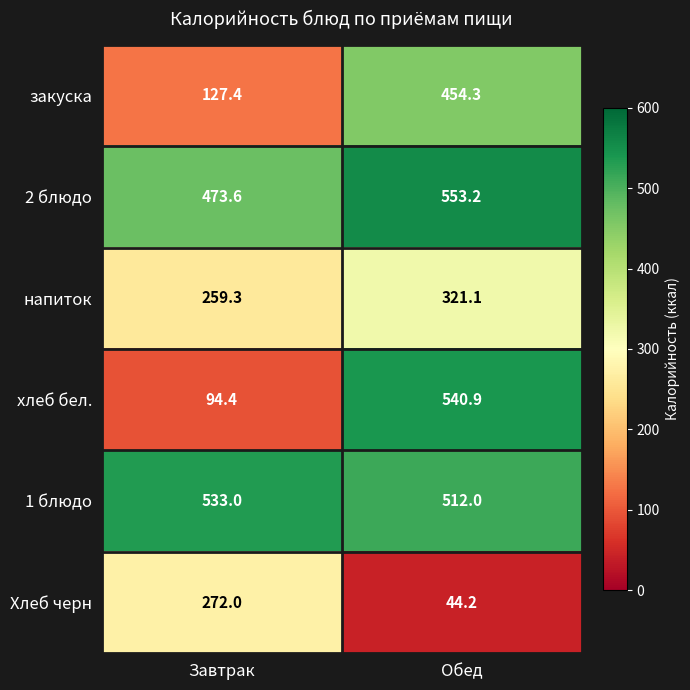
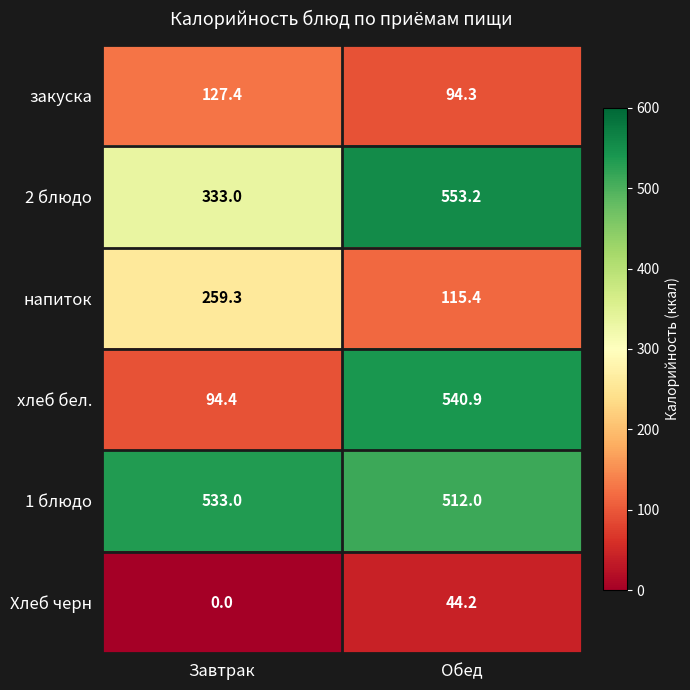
закуска, Обед: 454.3 -> 94.3
2 блюдо, Завтрак: 473.6 -> 333.0
напиток, Обед: 321.1 -> 115.4
Хлеб черн, Завтрак: 272.0 -> 0.0
